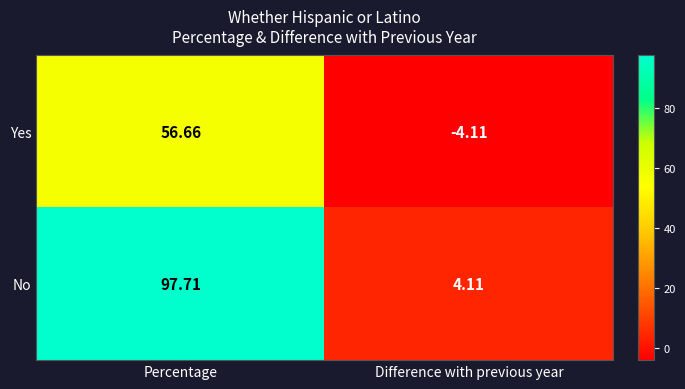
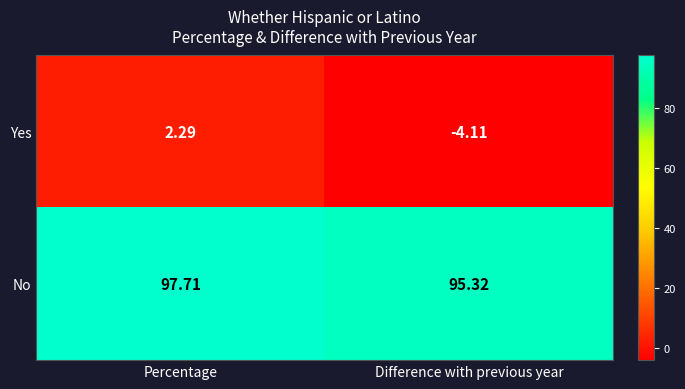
Yes, Percentage: 56.66 -> 2.29
No, Difference with previous year: 4.11 -> 95.32
